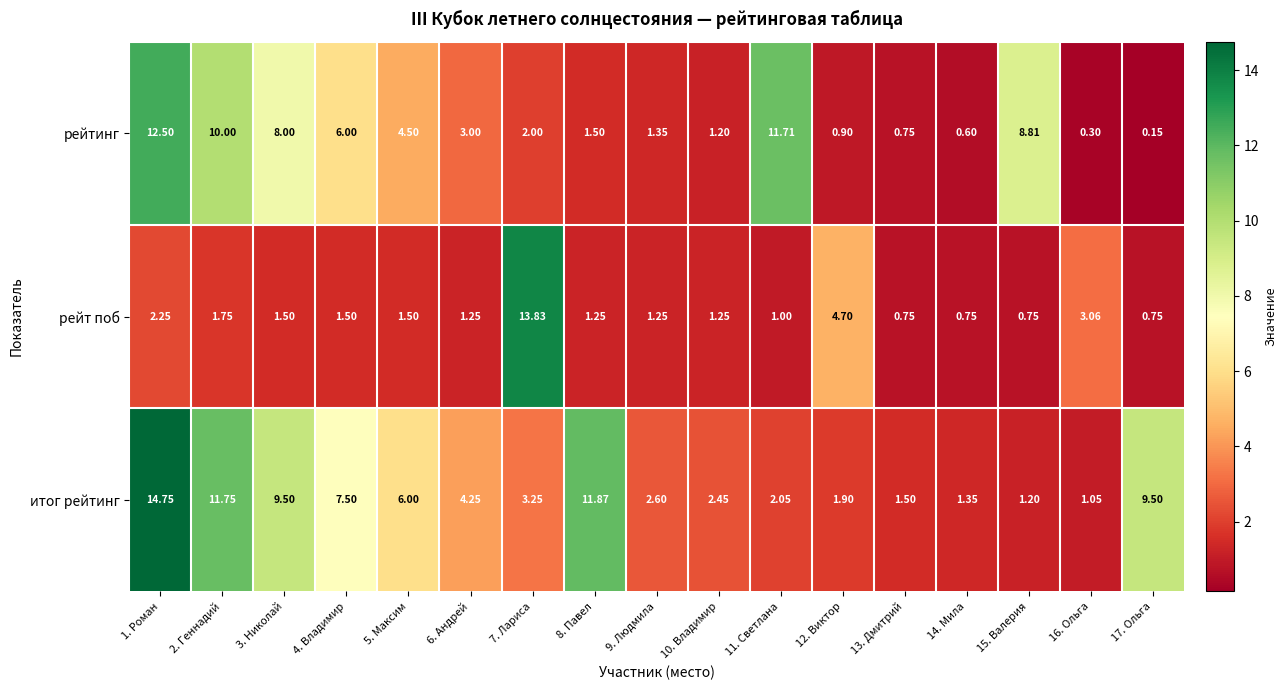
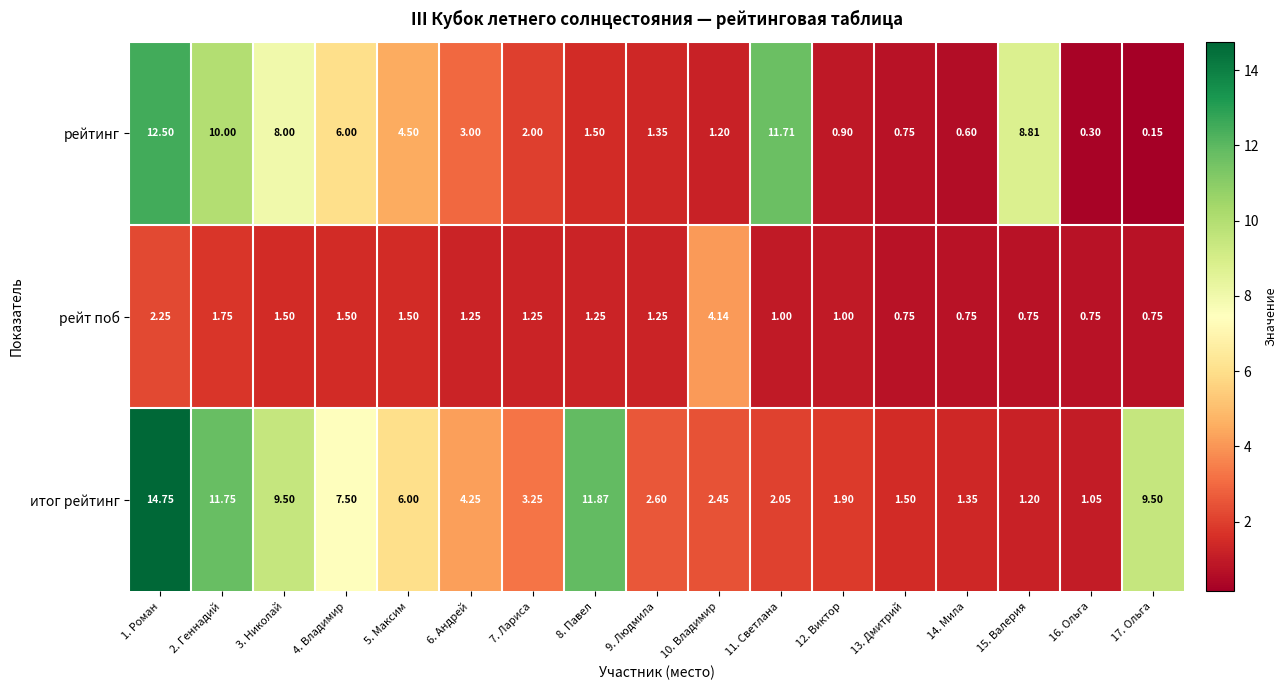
рейт поб, 7. Лариса: 13.83 -> 1.25
рейт поб, 10. Владимир: 1.25 -> 4.14
рейт поб, 12. Виктор: 4.70 -> 1.00
рейт поб, 16. Ольга: 3.06 -> 0.75
